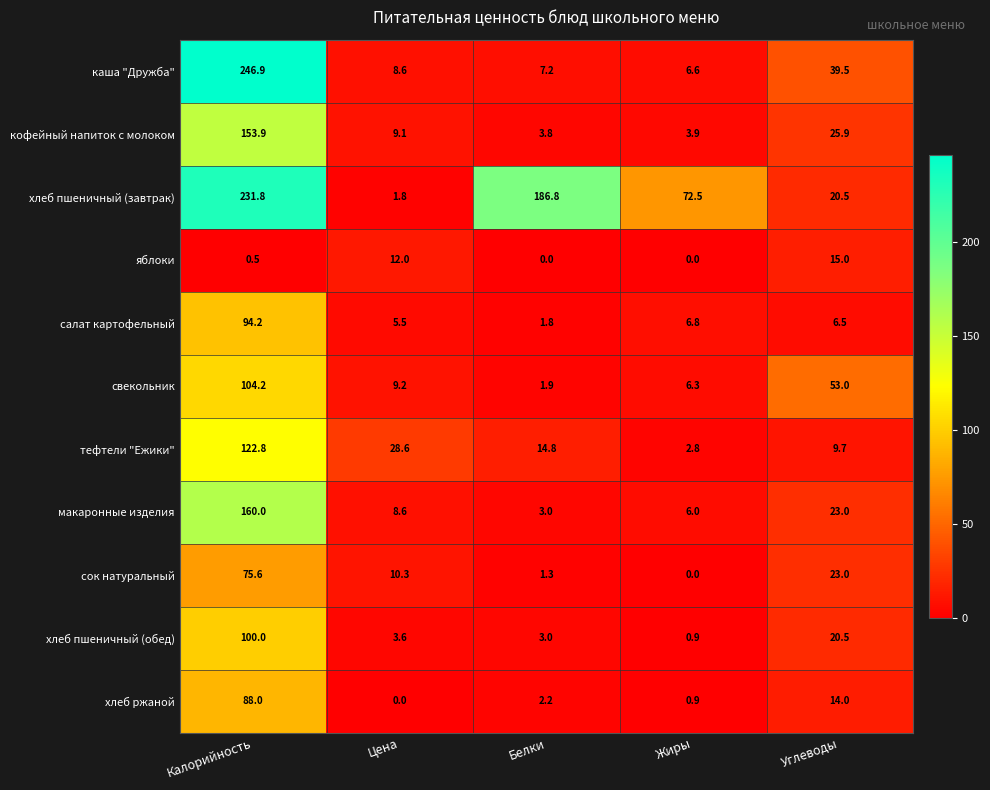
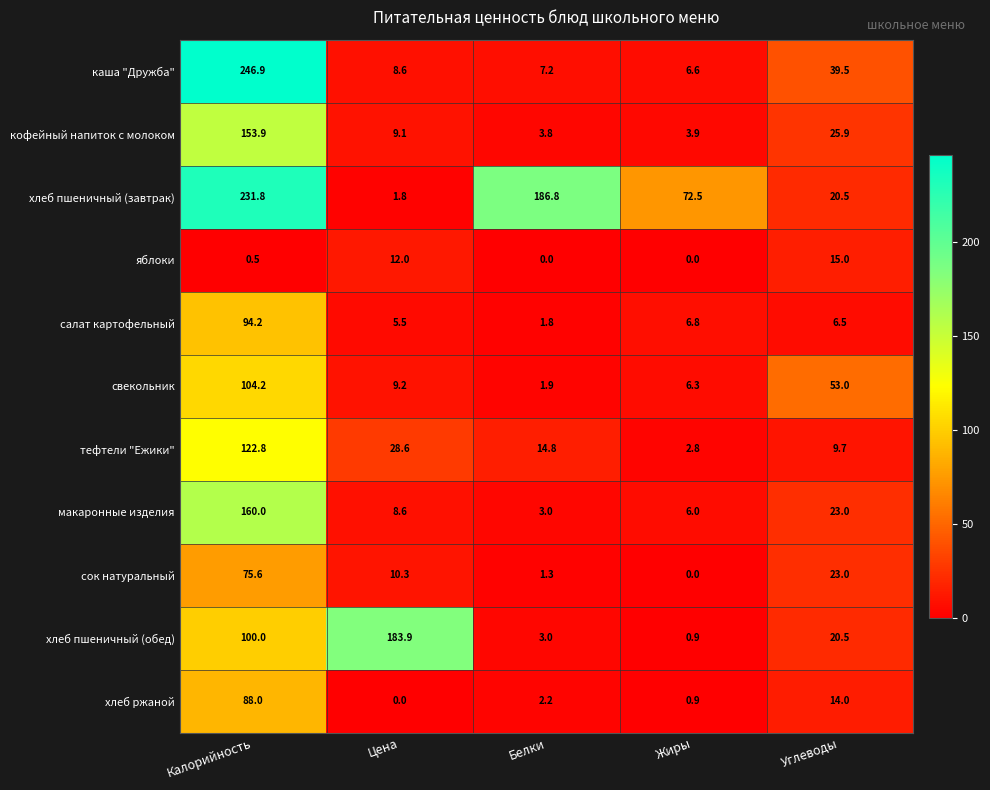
хлеб пшеничный (обед), Цена: 3.6 -> 183.9
